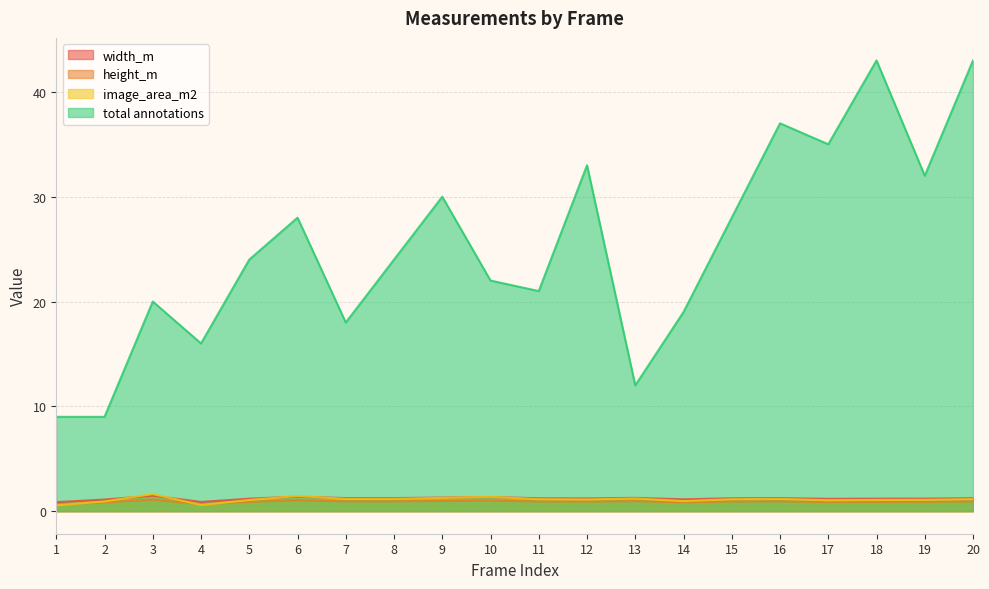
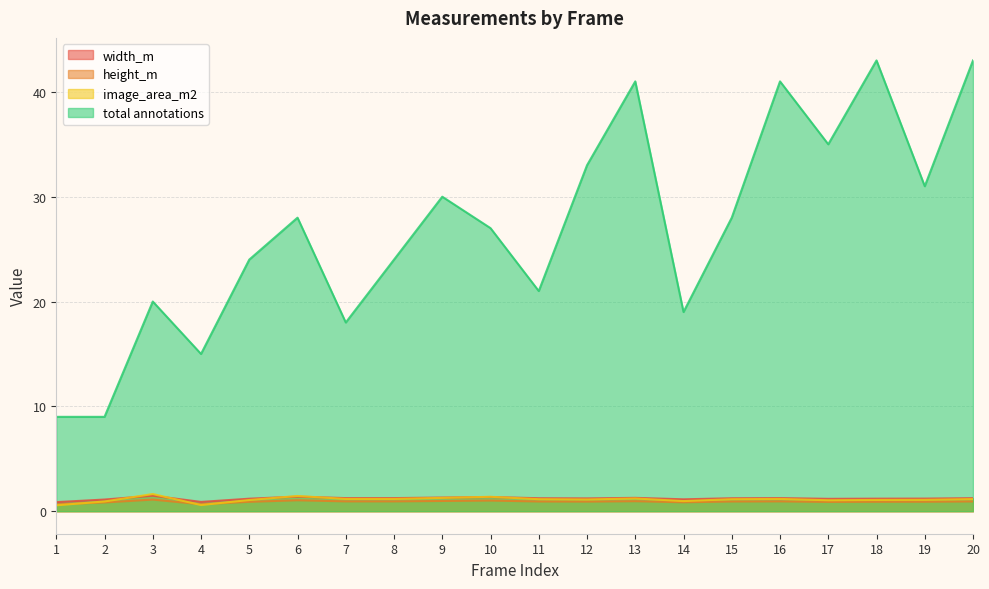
total annotations, 4: 16 -> 15
total annotations, 10: 22 -> 27
total annotations, 13: 12 -> 41
total annotations, 16: 37 -> 41
total annotations, 19: 32 -> 31
